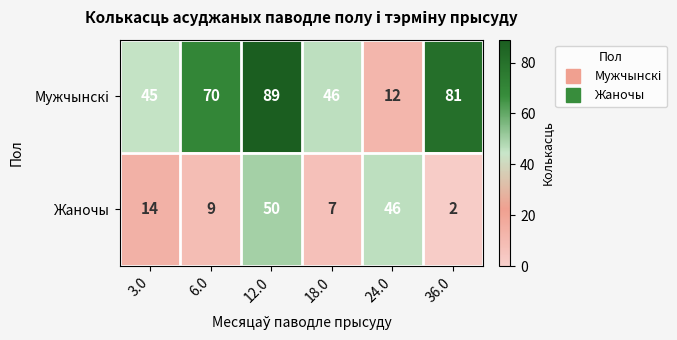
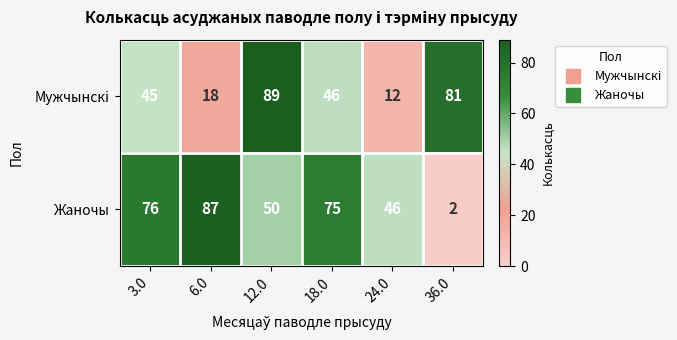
Мужчынскі, 6.0: 70 -> 18
Жаночы, 3.0: 14 -> 76
Жаночы, 6.0: 9 -> 87
Жаночы, 18.0: 7 -> 75
